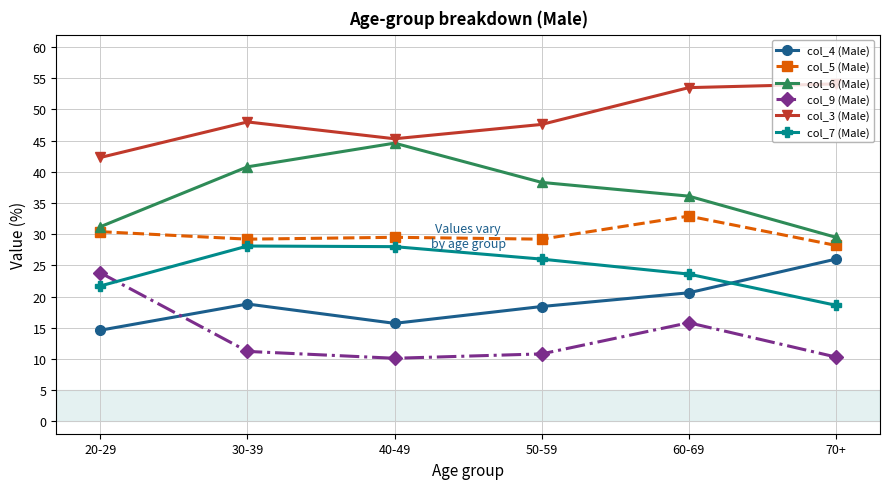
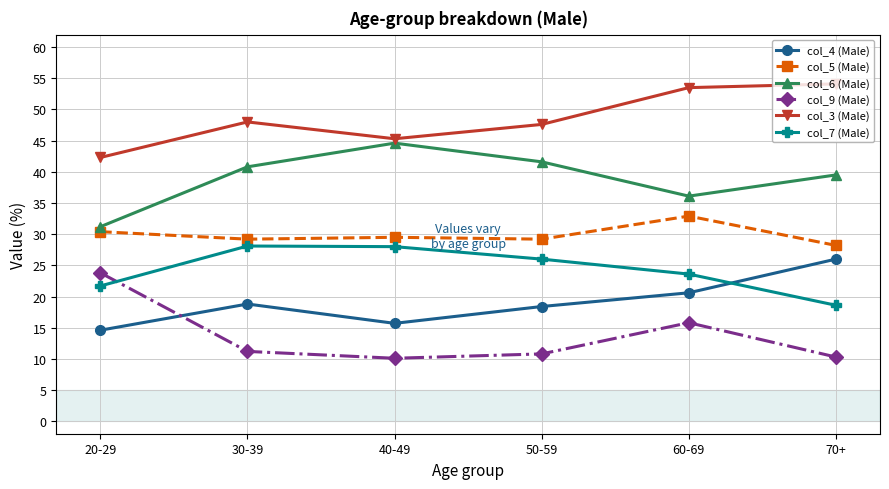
col_6 (Male), 50-59: 38 -> 42
col_6 (Male), 70+: 30 -> 40
